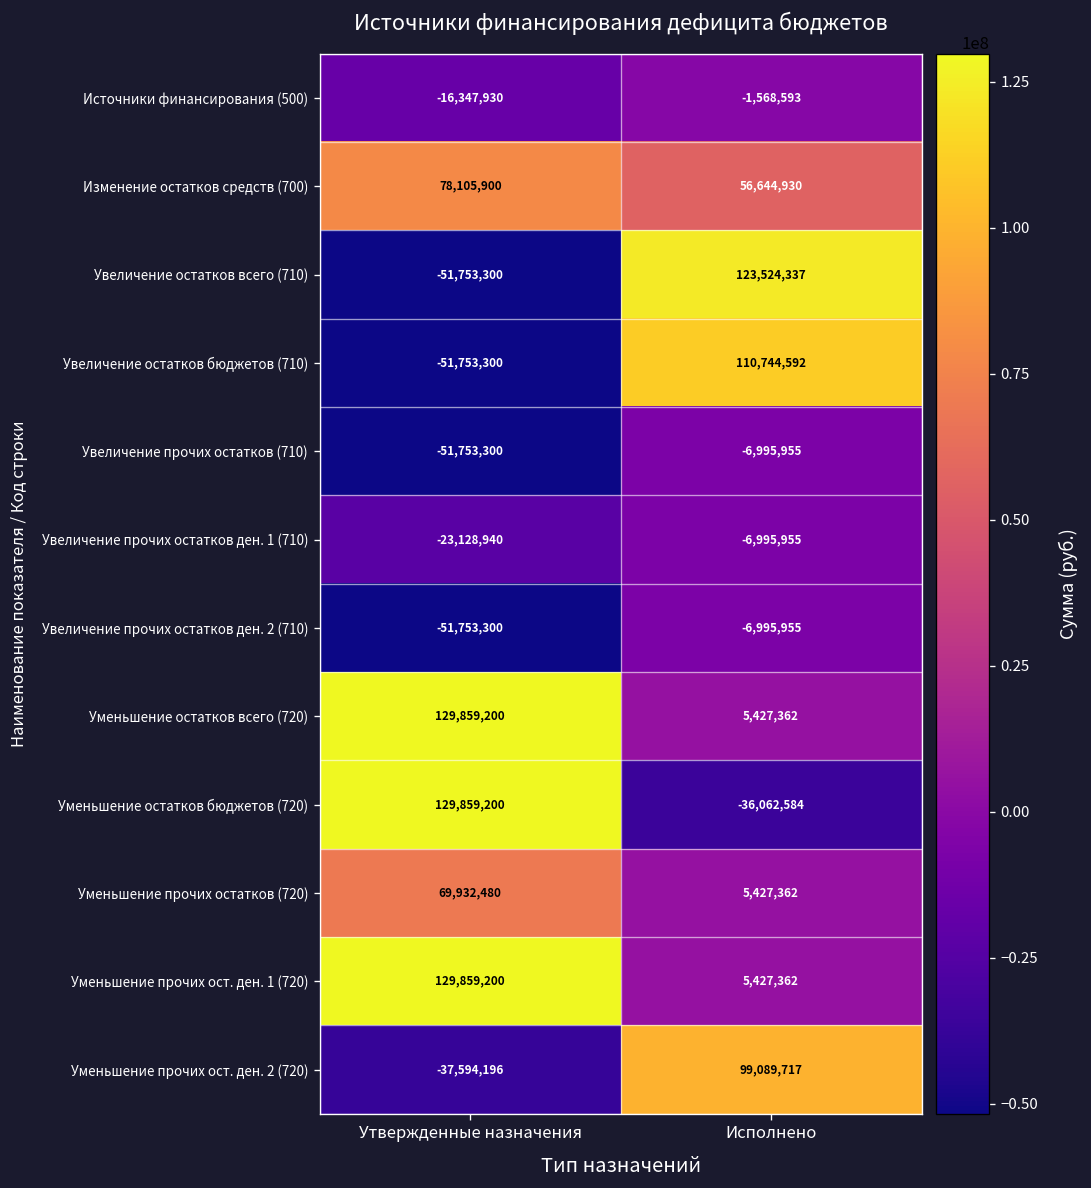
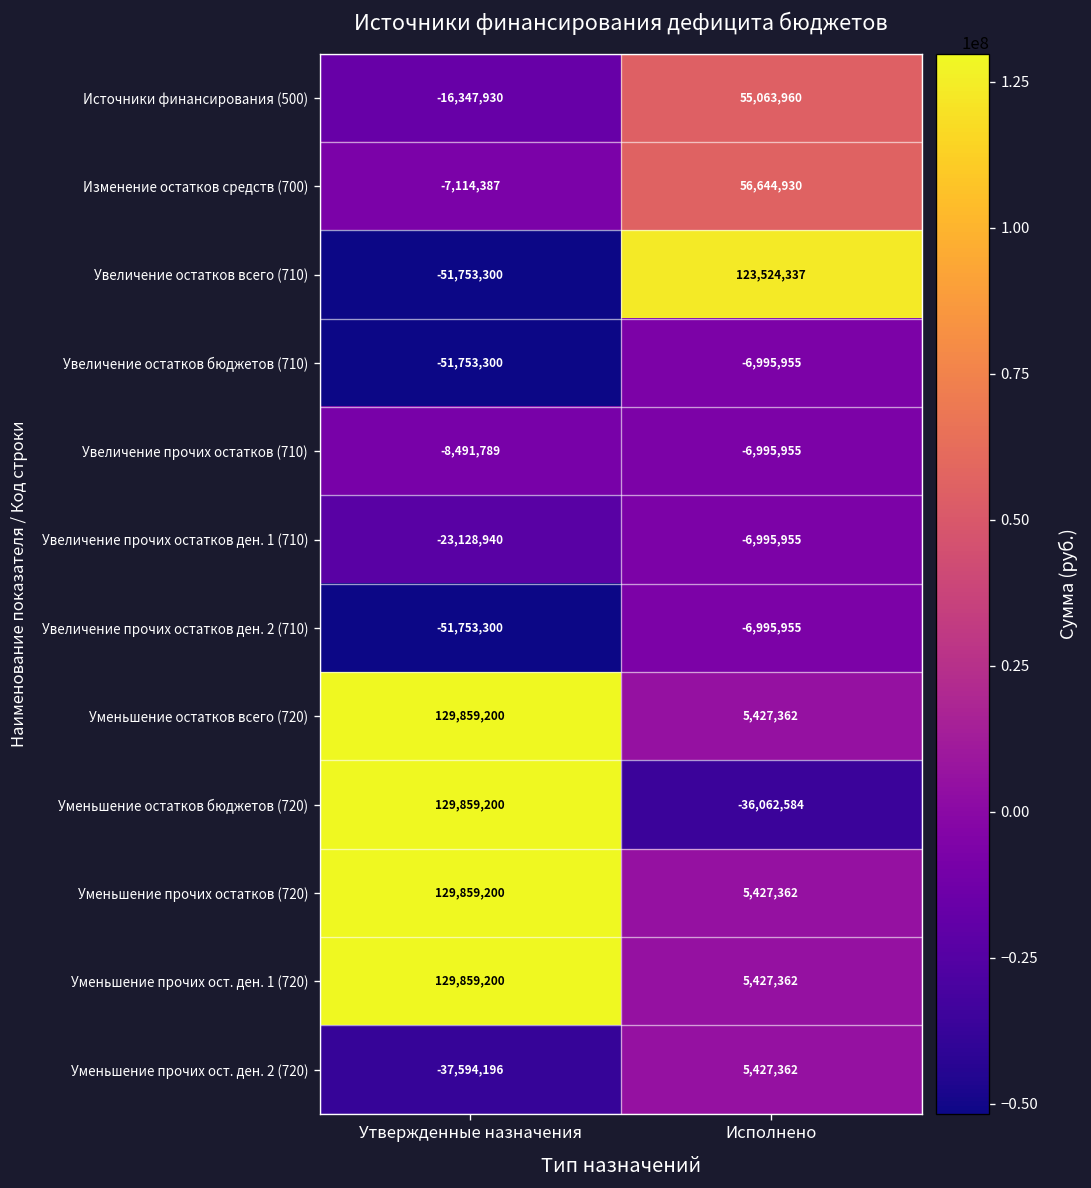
Источники финансирования (500), Исполнено: -1,568,593 -> 55,063,960
Изменение остатков средств (700), Утвержденные назначения: 78,105,900 -> -7,114,387
Увеличение остатков бюджетов (710), Исполнено: 110,744,592 -> -6,995,955
Увеличение прочих остатков (710), Утвержденные назначения: -51,753,300 -> -8,491,789
Уменьшение прочих остатков (720), Утвержденные назначения: 69,932,480 -> 129,859,200
Уменьшение прочих ост. ден. 2 (720), Исполнено: 99,089,717 -> 5,427,362
